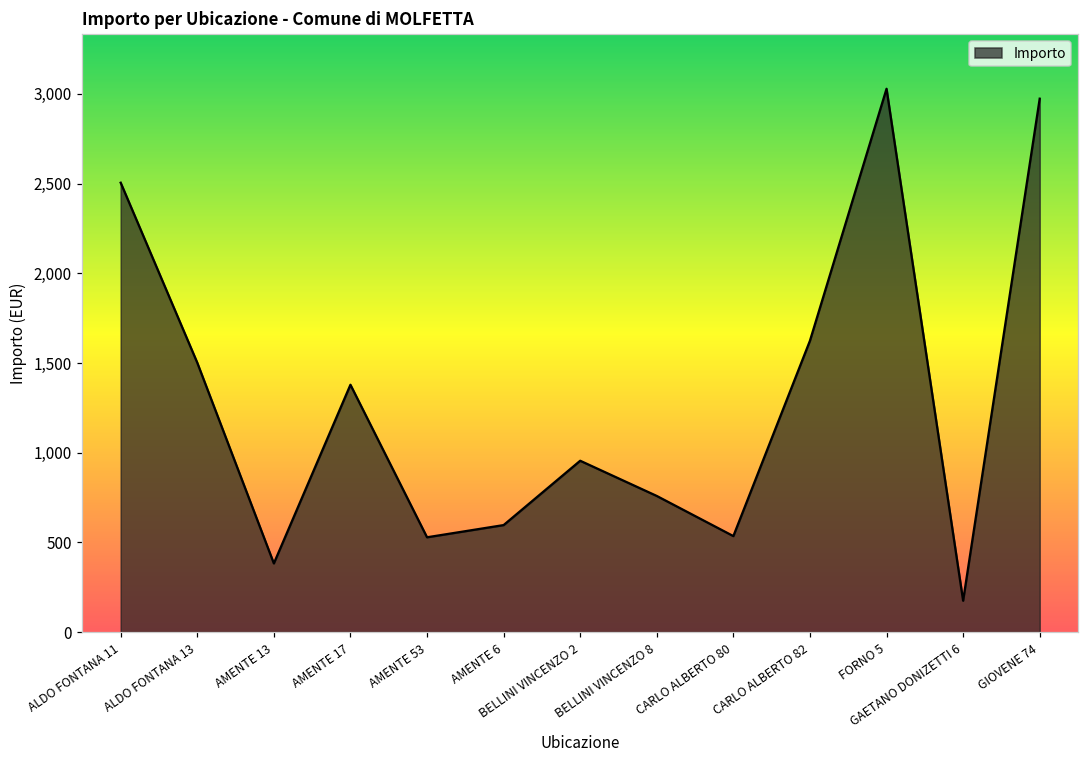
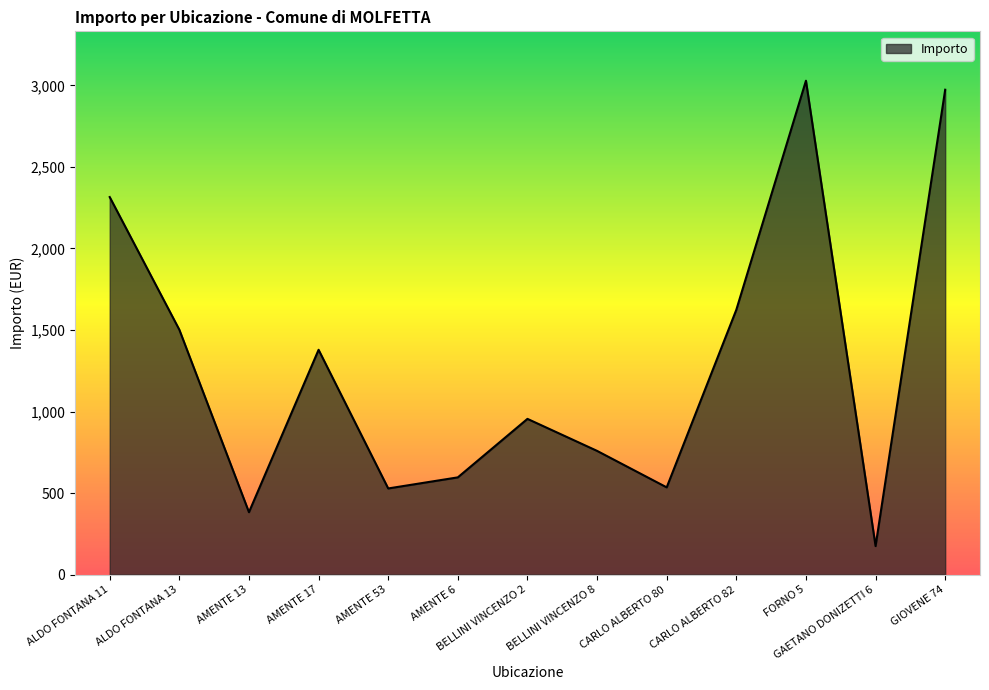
ALDO FONTANA 11: 2,500 -> 2,320
